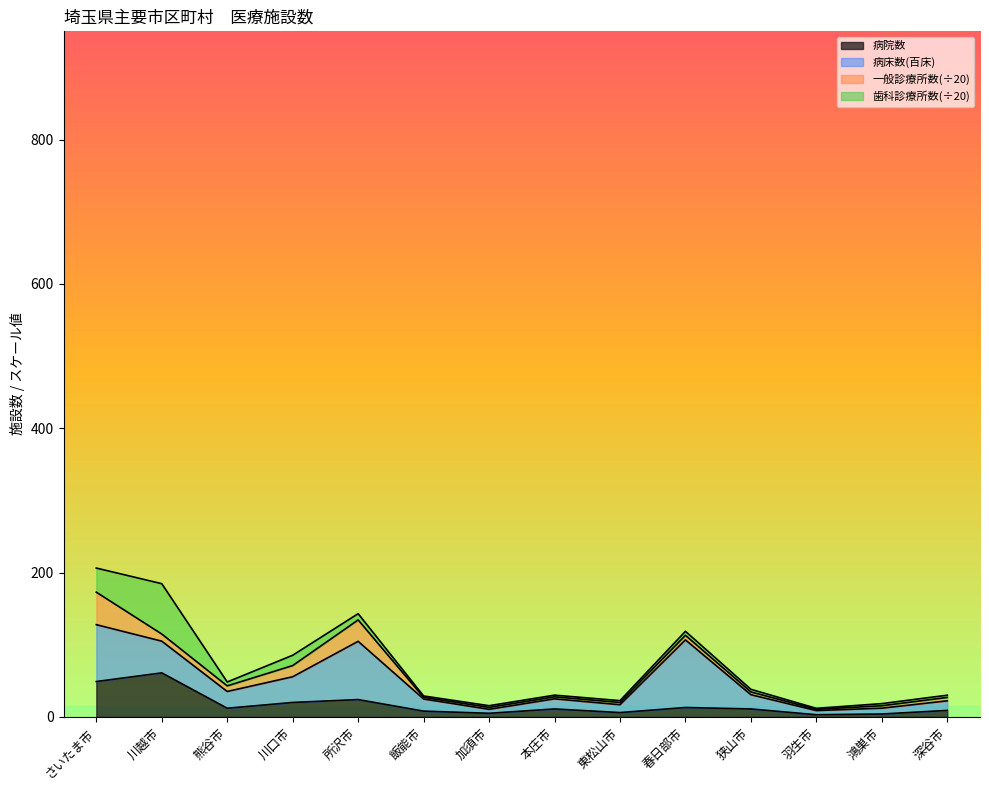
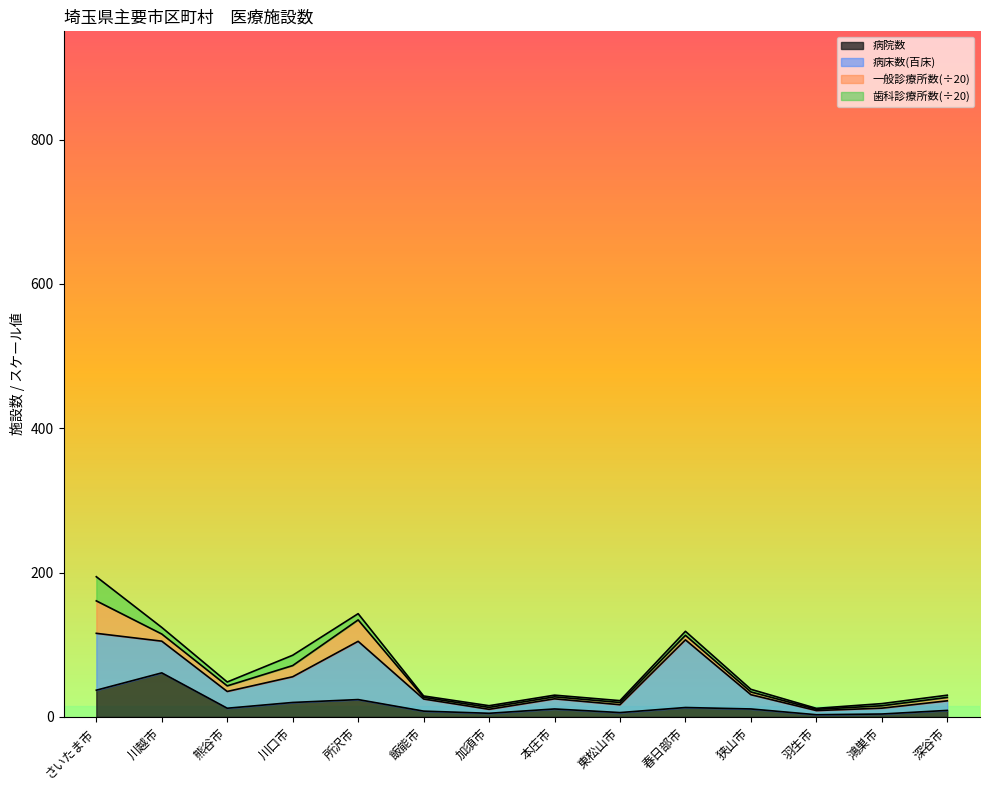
病院数, さいたま市: 50 -> 40
歯科診療所数(÷20), 川越市: 70 -> 10
